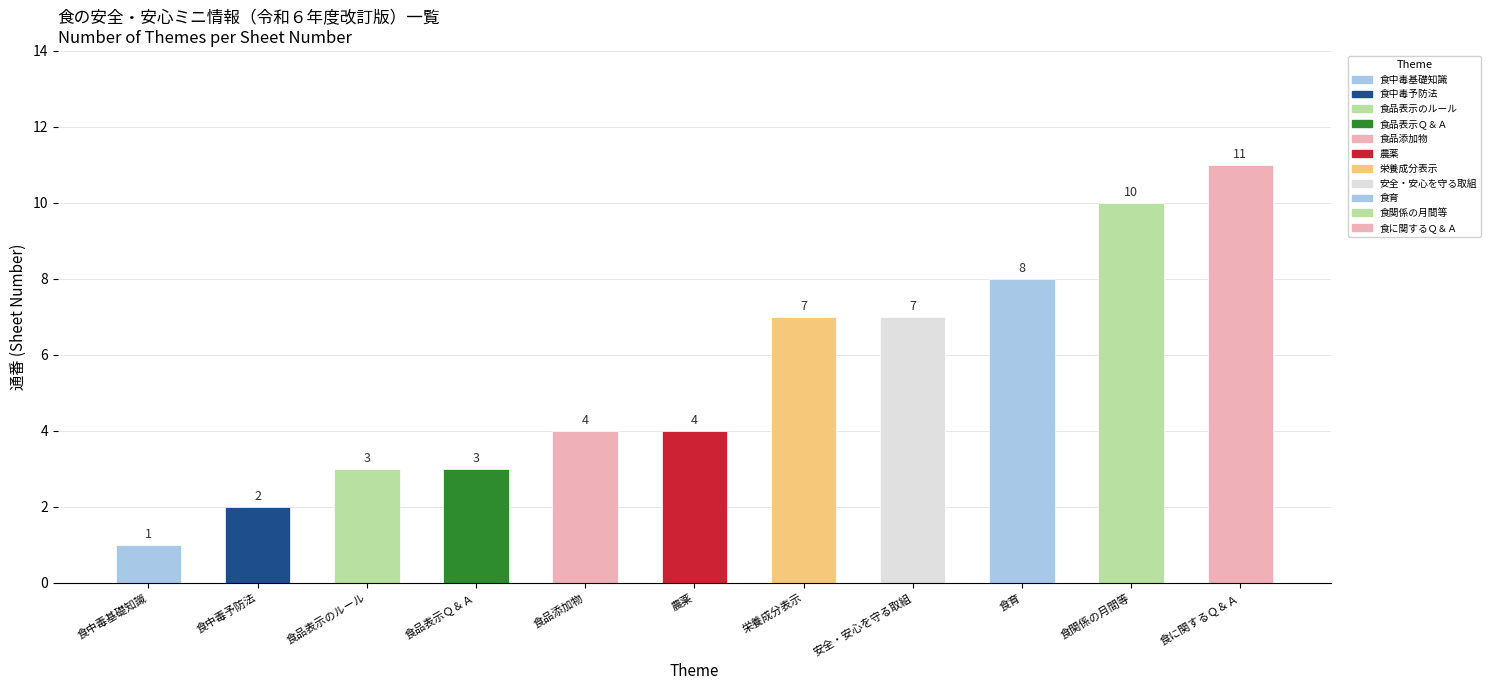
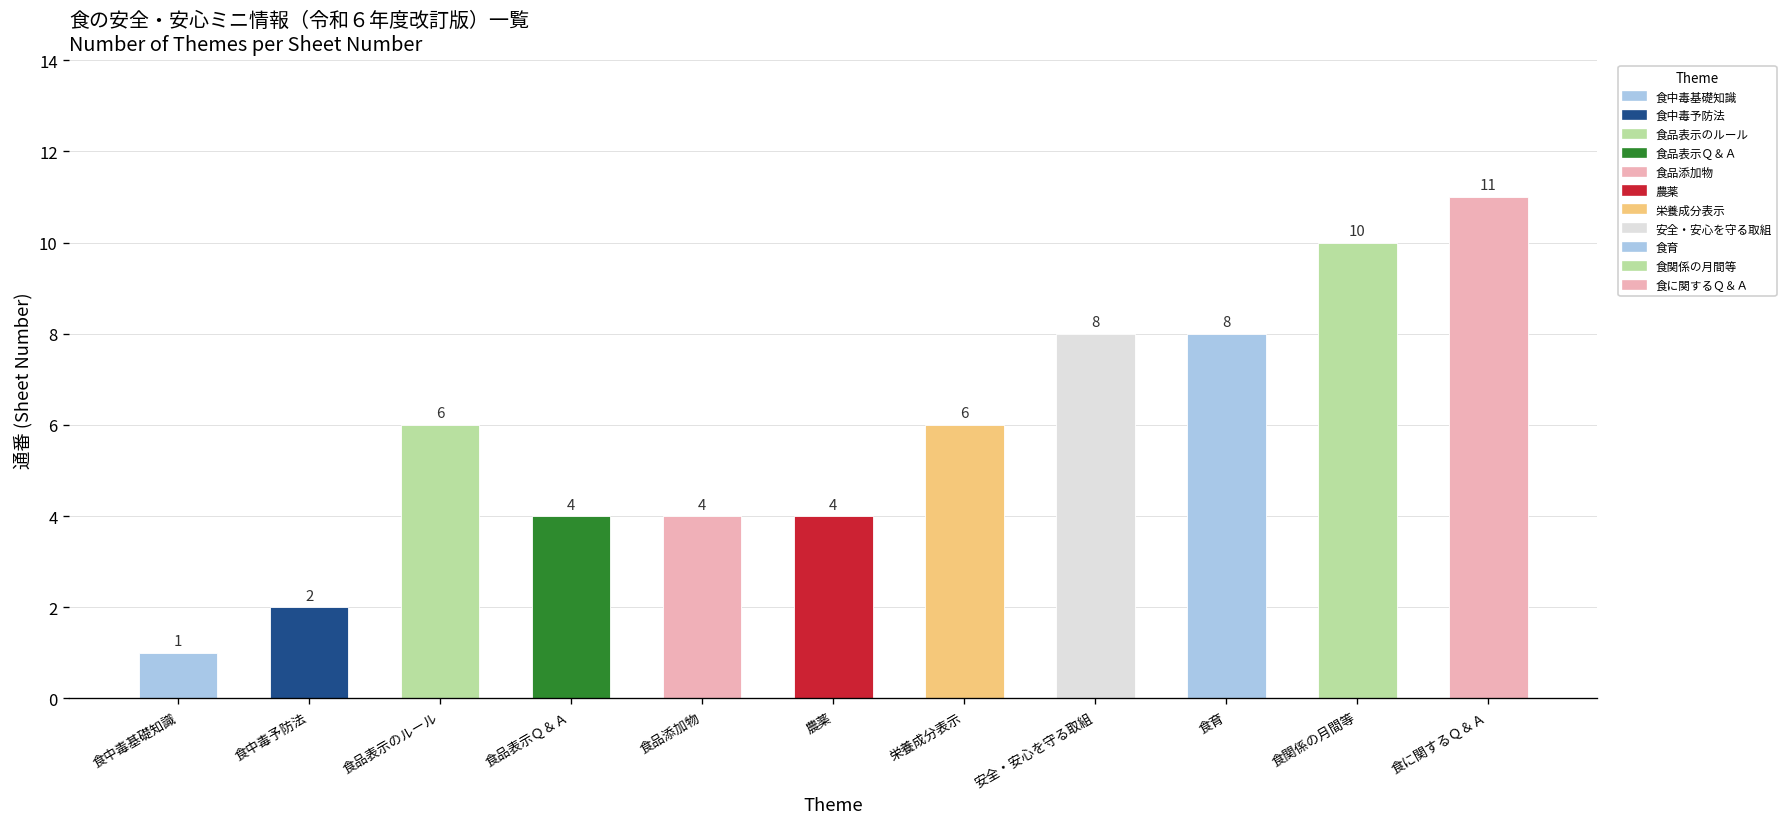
食品表示のルール: 3 -> 6
食品表示Ｑ＆Ａ: 3 -> 4
栄養成分表示: 7 -> 6
安全・安心を守る取組: 7 -> 8
